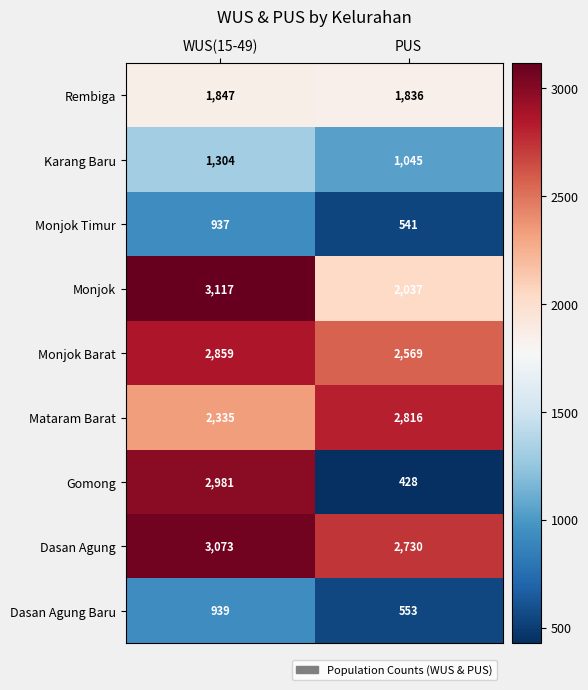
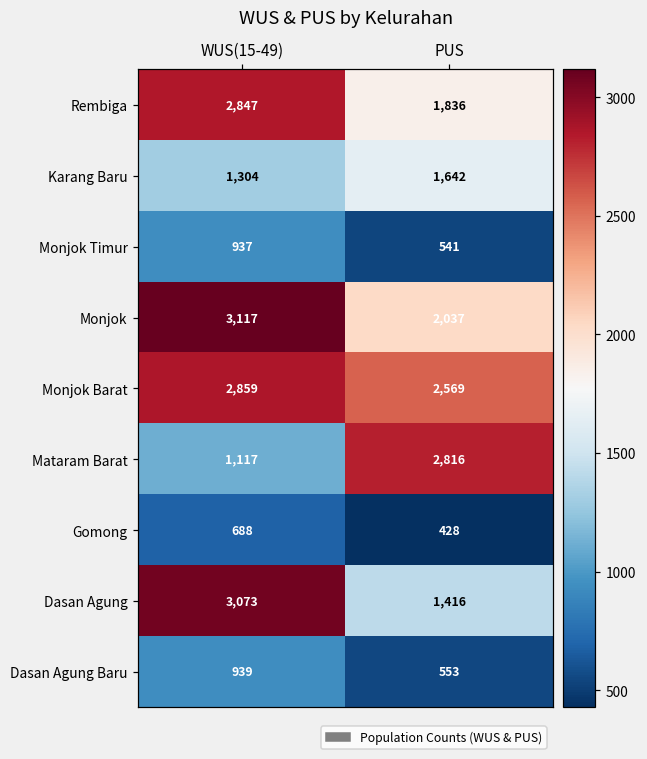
Rembiga, WUS(15-49): 1,847 -> 2,847
Karang Baru, PUS: 1,045 -> 1,642
Mataram Barat, WUS(15-49): 2,335 -> 1,117
Gomong, WUS(15-49): 2,981 -> 688
Dasan Agung, PUS: 2,730 -> 1,416
